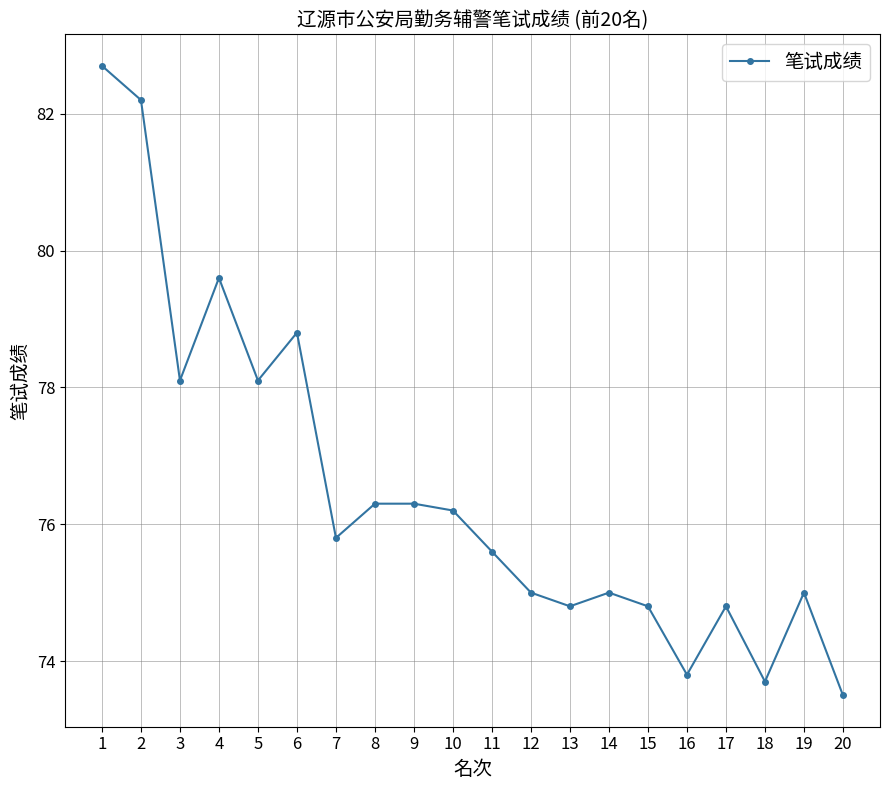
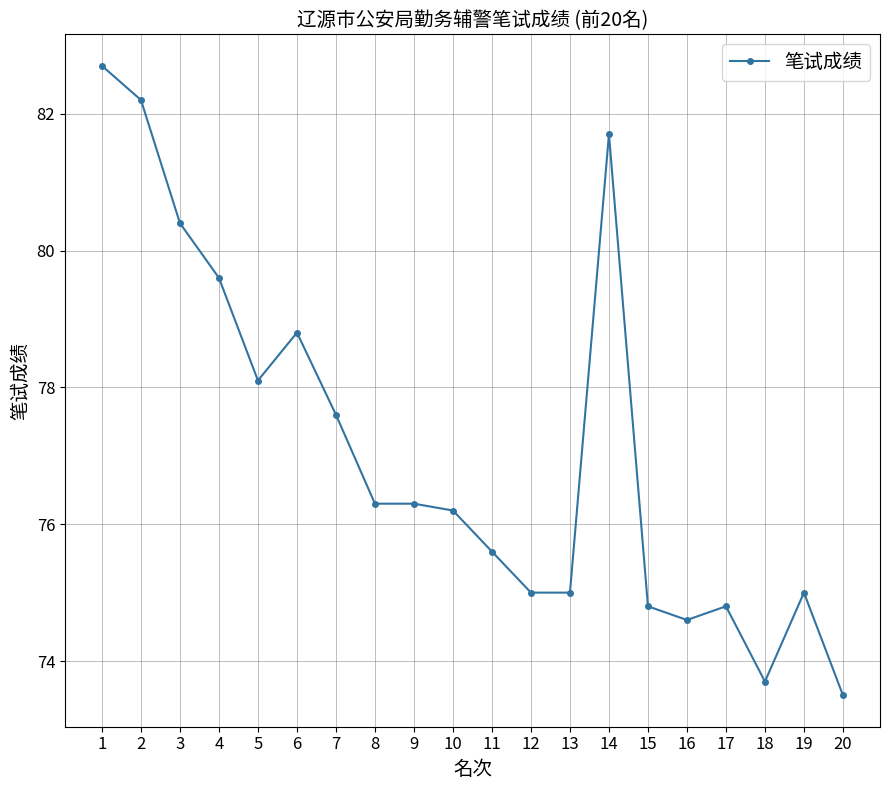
3: 78.1 -> 80.4
7: 75.8 -> 77.6
13: 74.8 -> 75.0
14: 75.0 -> 81.7
16: 73.8 -> 74.6
